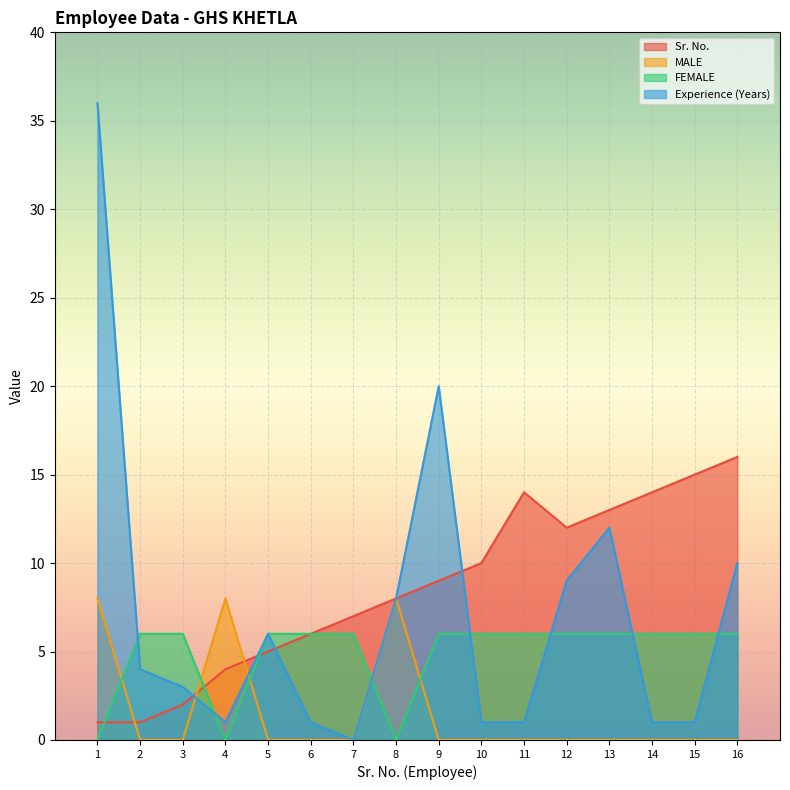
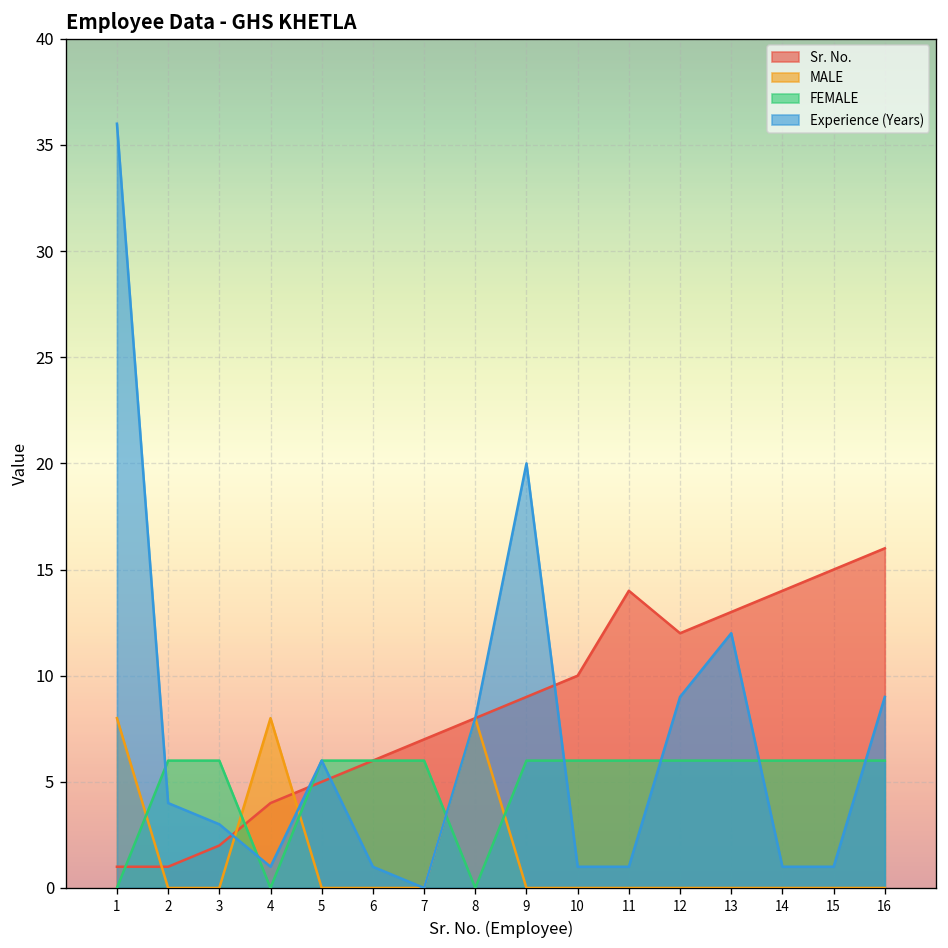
Experience (Years), 16: 10 -> 9
